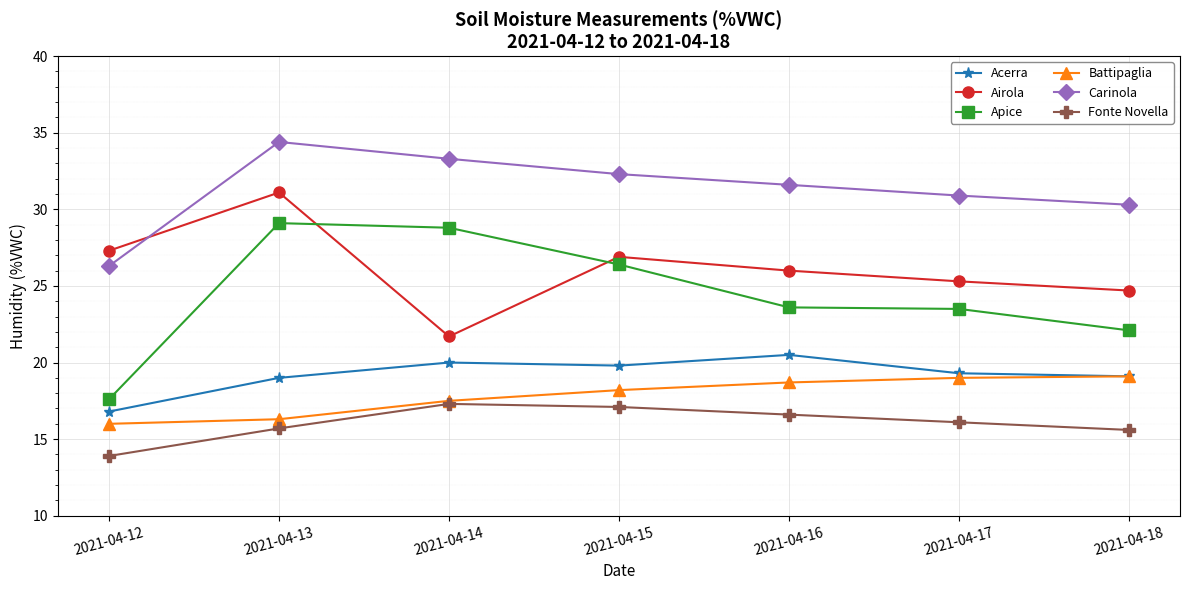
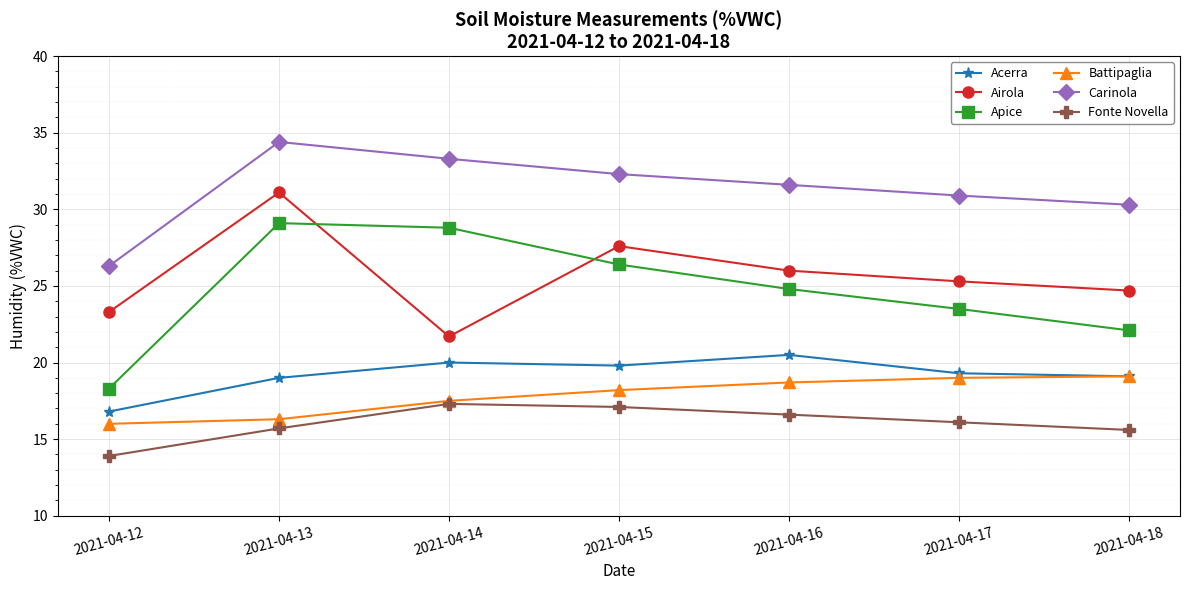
Airola, 2021-04-12: 27.3 -> 23.3
Apice, 2021-04-12: 17.6 -> 18.3
Airola, 2021-04-15: 26.9 -> 27.6
Apice, 2021-04-16: 23.6 -> 24.8
